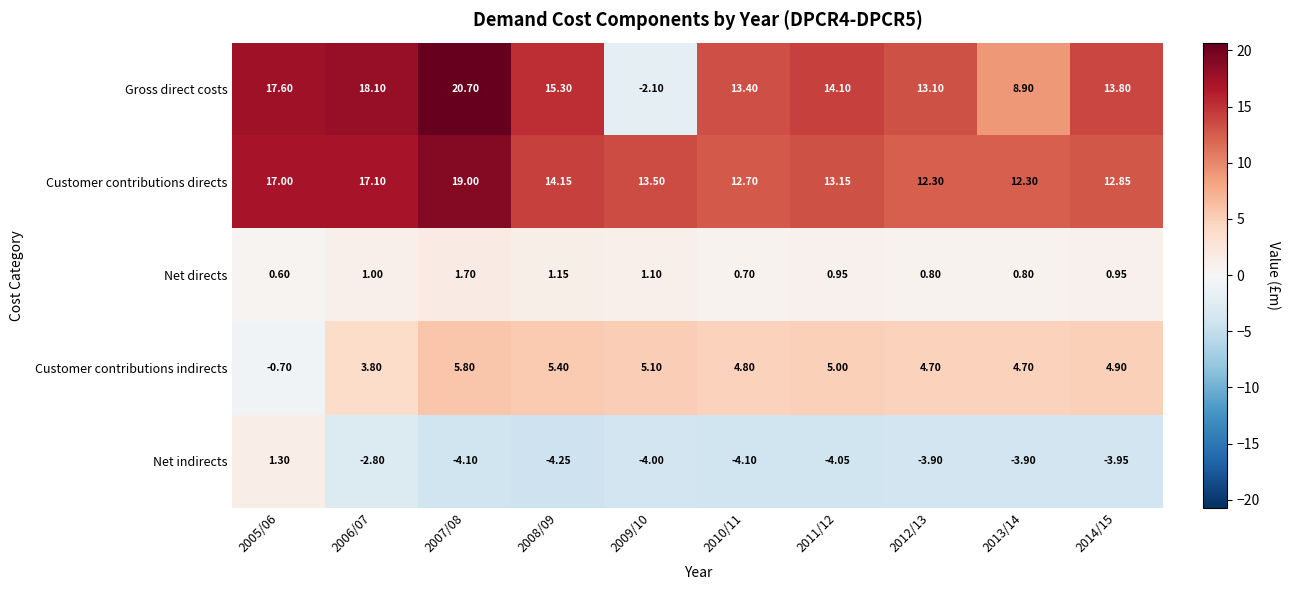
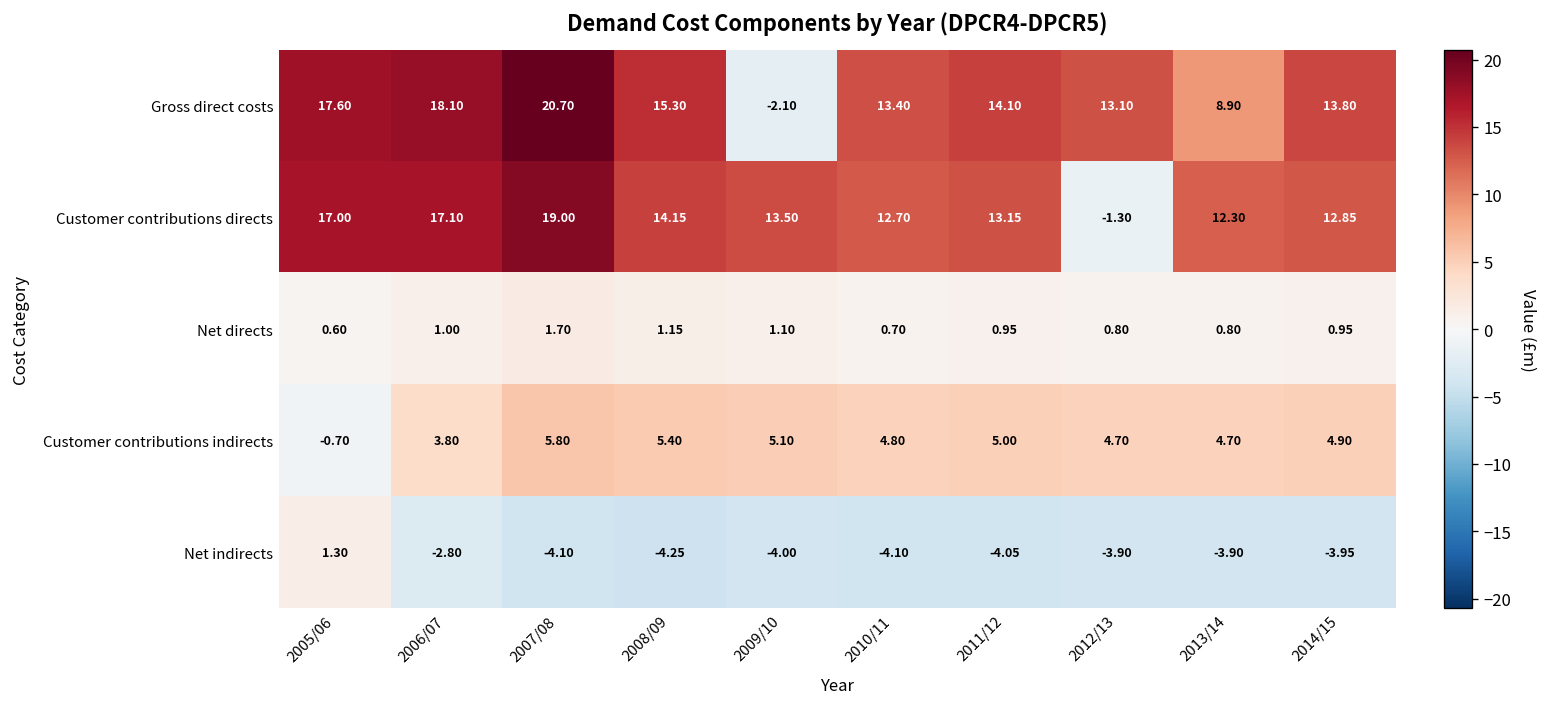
Customer contributions directs, 2012/13: 12.30 -> -1.30
